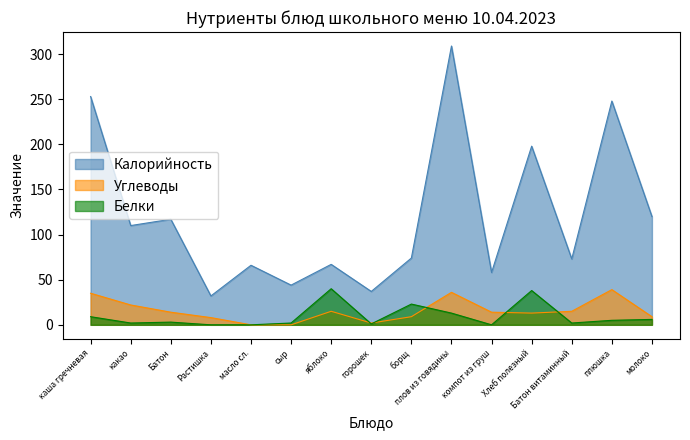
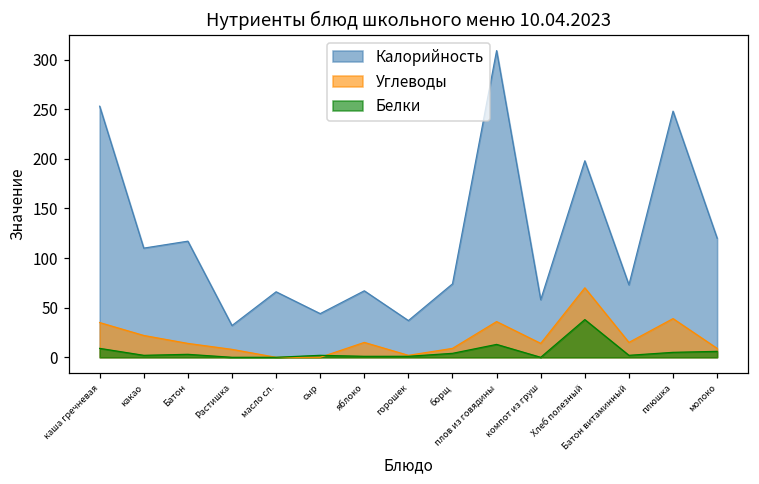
Белки, яблоко: 40 -> 0
Белки, борщ: 20 -> 0
Углеводы, Хлеб полезный: 10 -> 70
